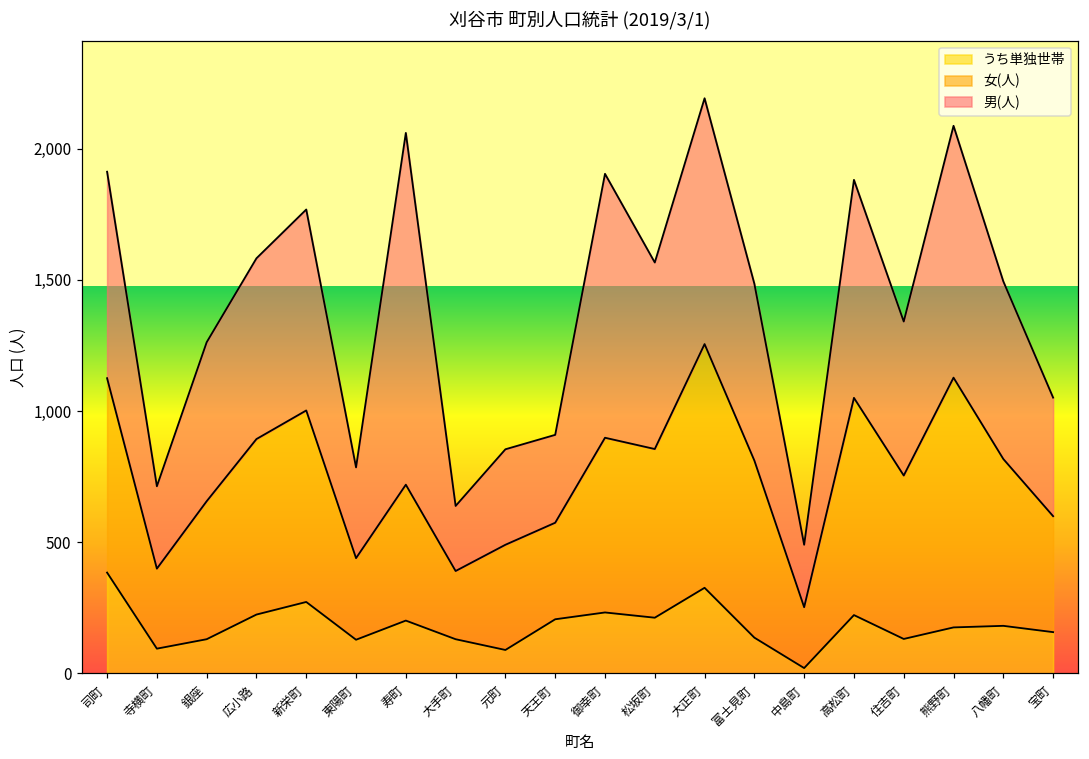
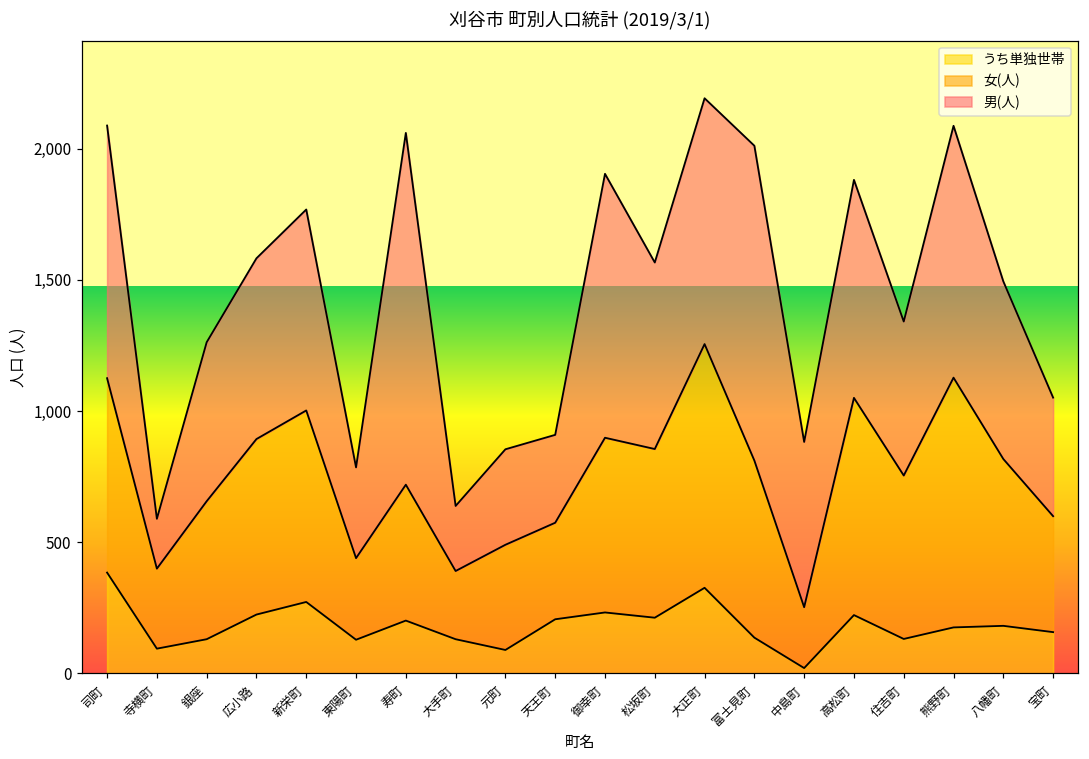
男(人), 司町: 790 -> 960
男(人), 寺横町: 310 -> 190
男(人), 富士見町: 670 -> 1,200
男(人), 中島町: 240 -> 630
